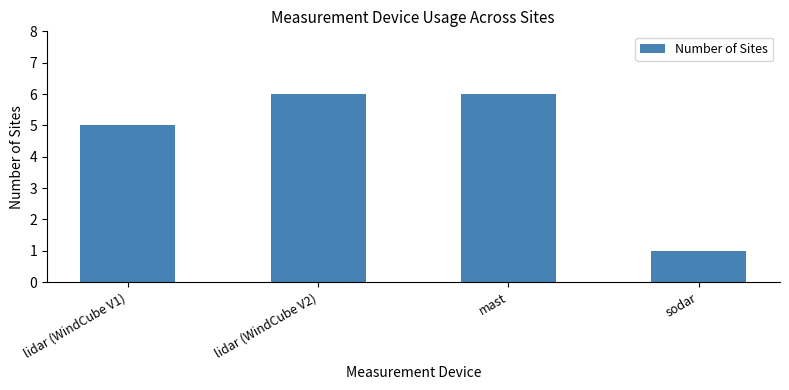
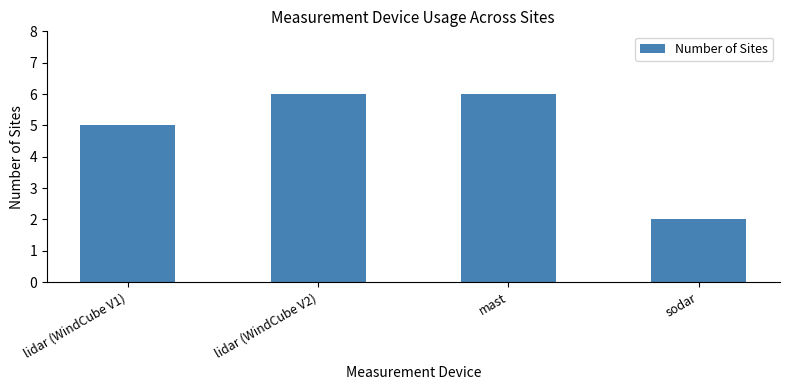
sodar: 1 -> 2
